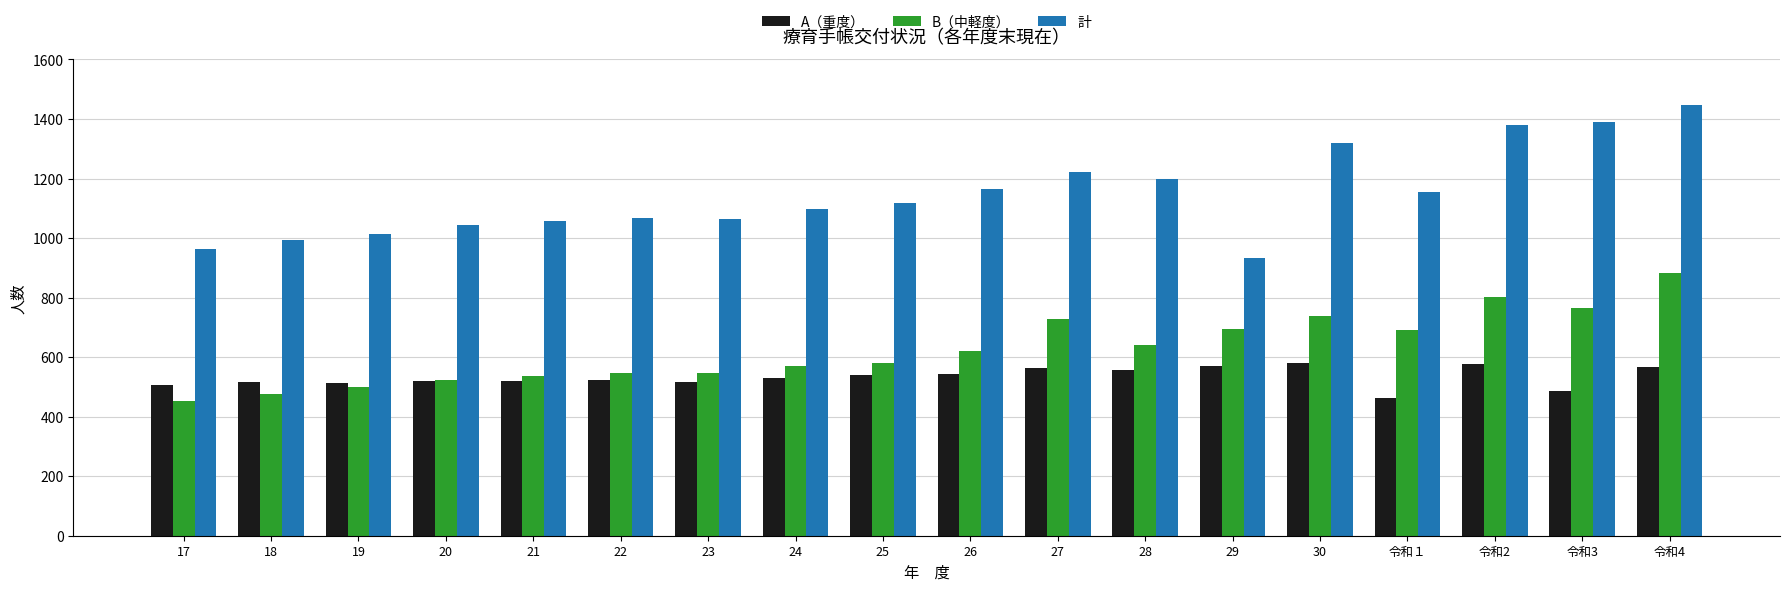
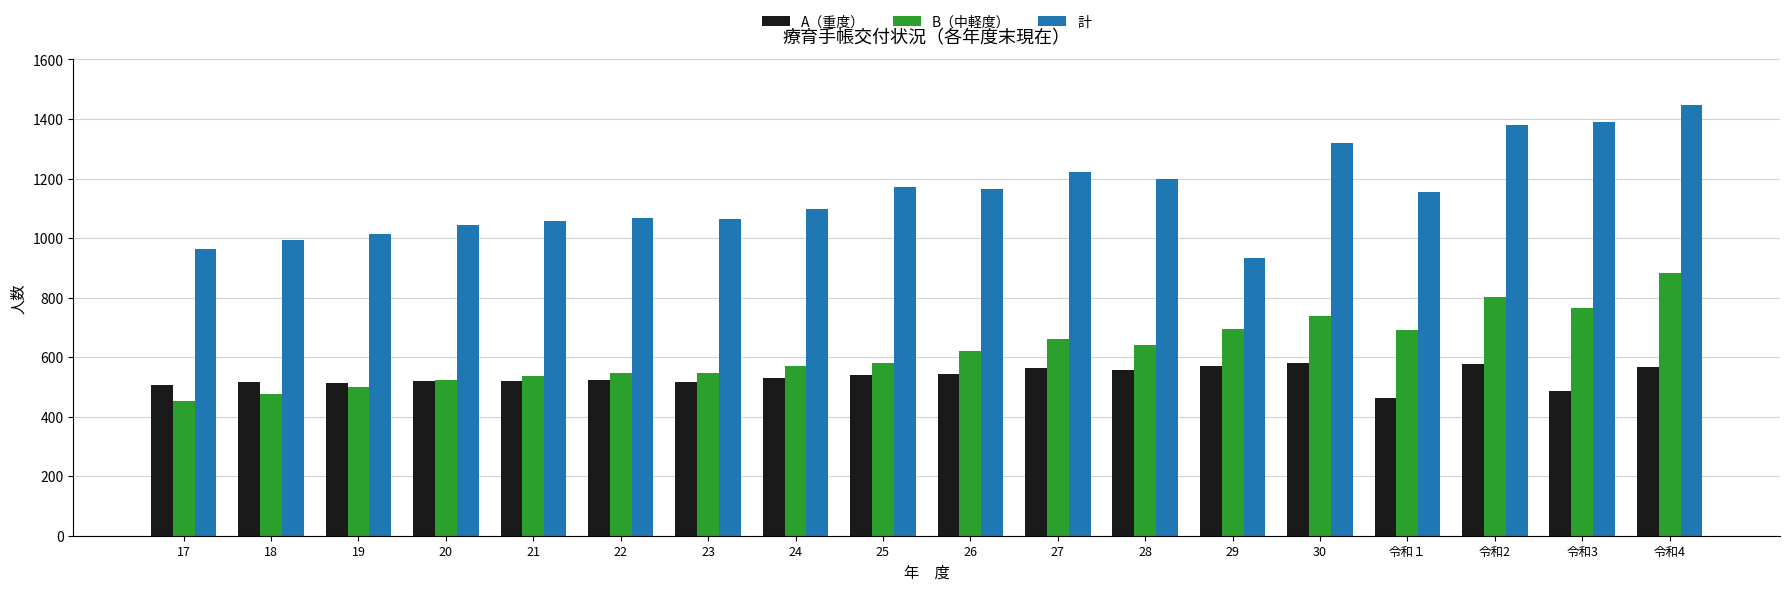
計, 25: 1120 -> 1170
B（中軽度）, 27: 730 -> 660
